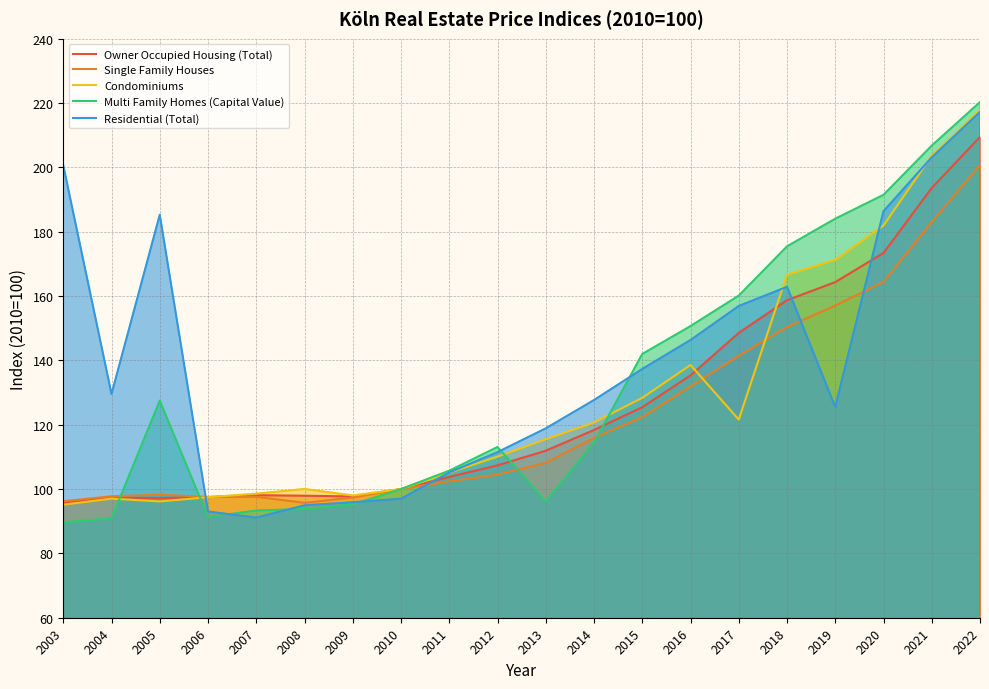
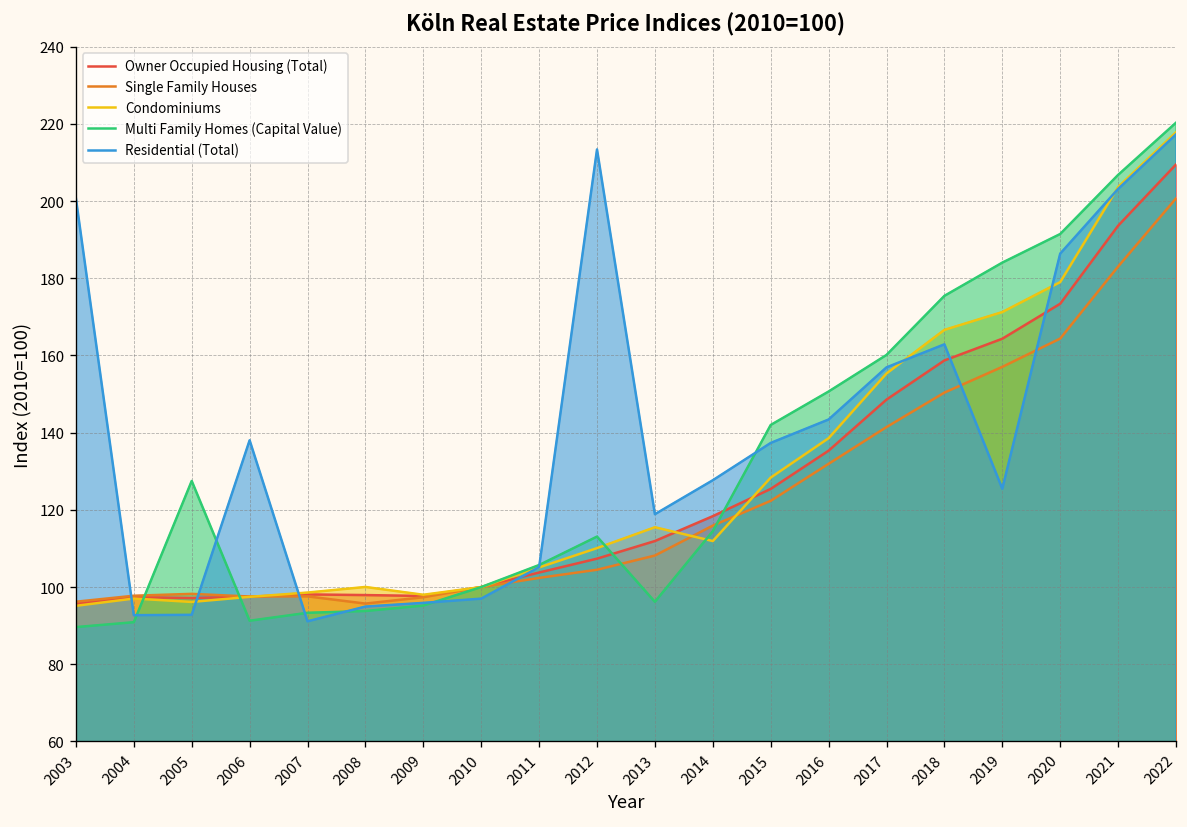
Residential (Total), 2004: 130 -> 93
Residential (Total), 2005: 185 -> 93
Residential (Total), 2006: 93 -> 138
Residential (Total), 2012: 111 -> 213
Condominiums, 2014: 121 -> 112
Residential (Total), 2016: 146 -> 143
Condominiums, 2017: 122 -> 155
Condominiums, 2020: 182 -> 179
